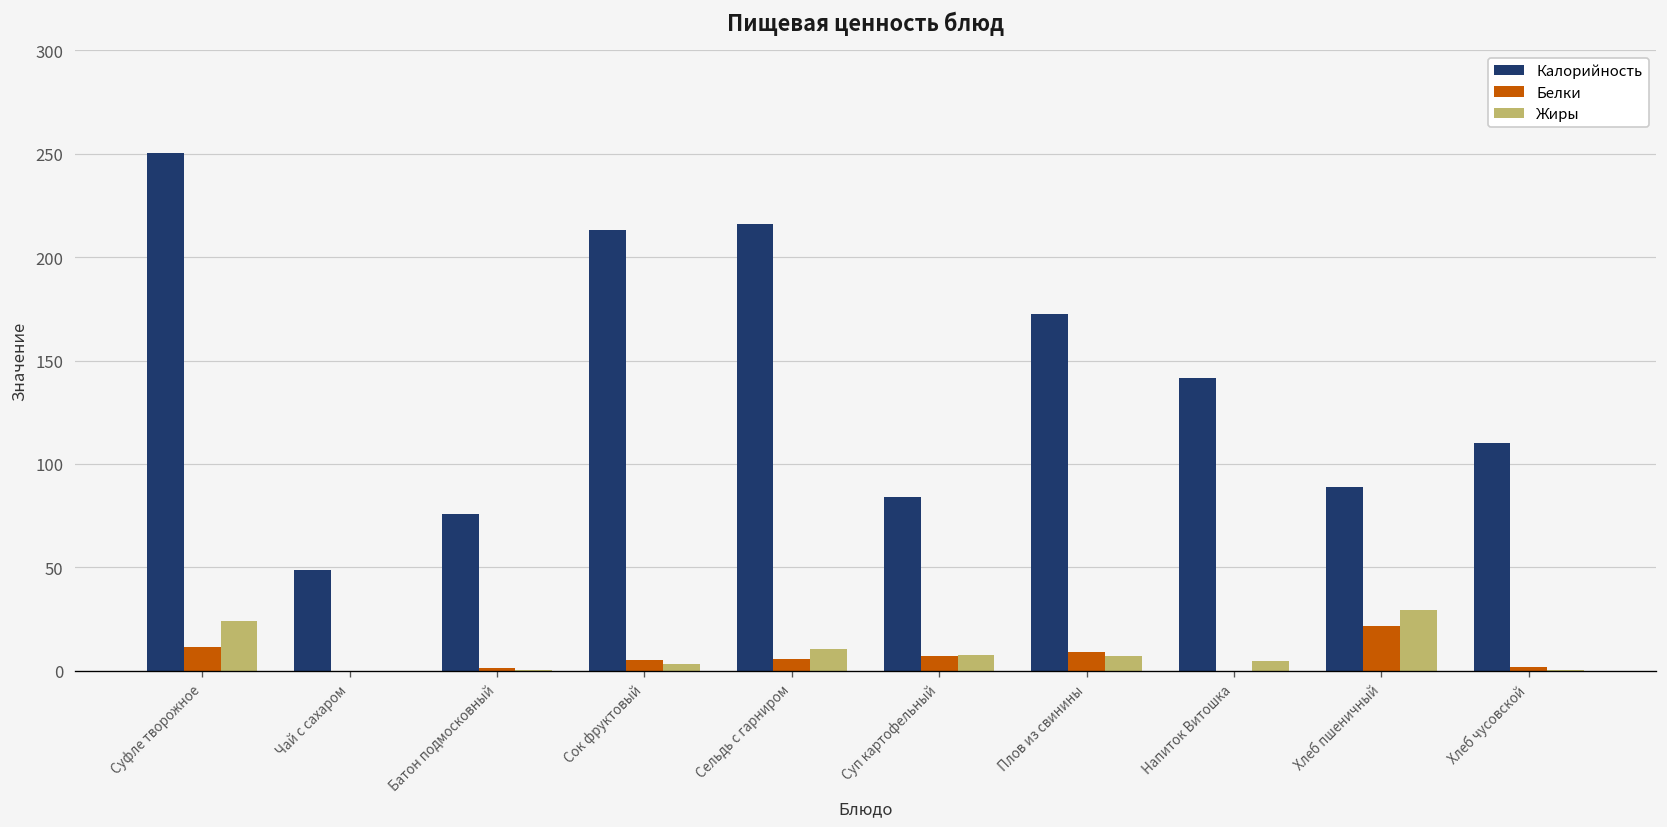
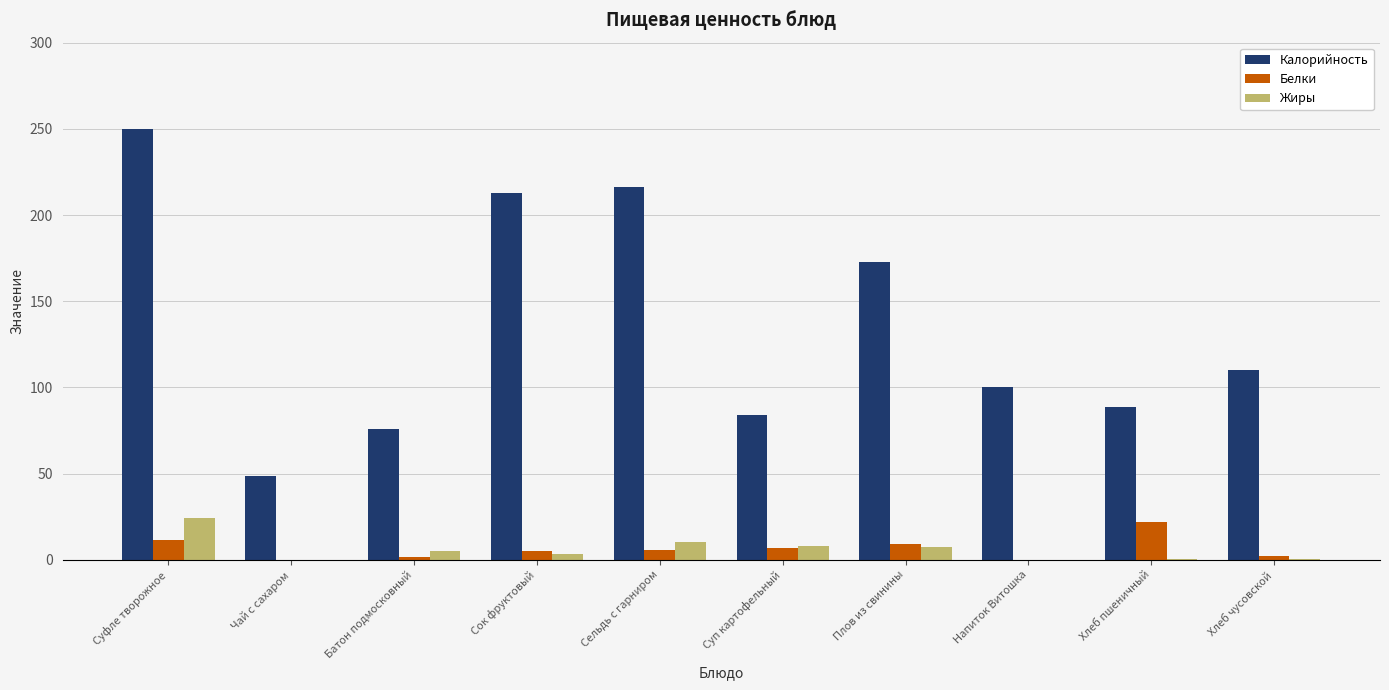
Жиры, Батон подмосковный: 0 -> 5
Калорийность, Напиток Витошка: 142 -> 101
Жиры, Напиток Витошка: 5 -> 0
Жиры, Хлеб пшеничный: 30 -> 1
